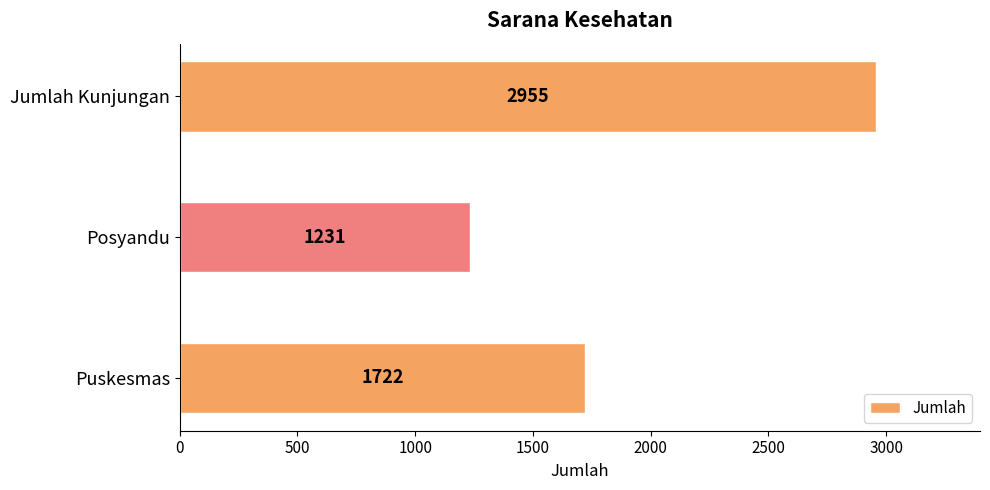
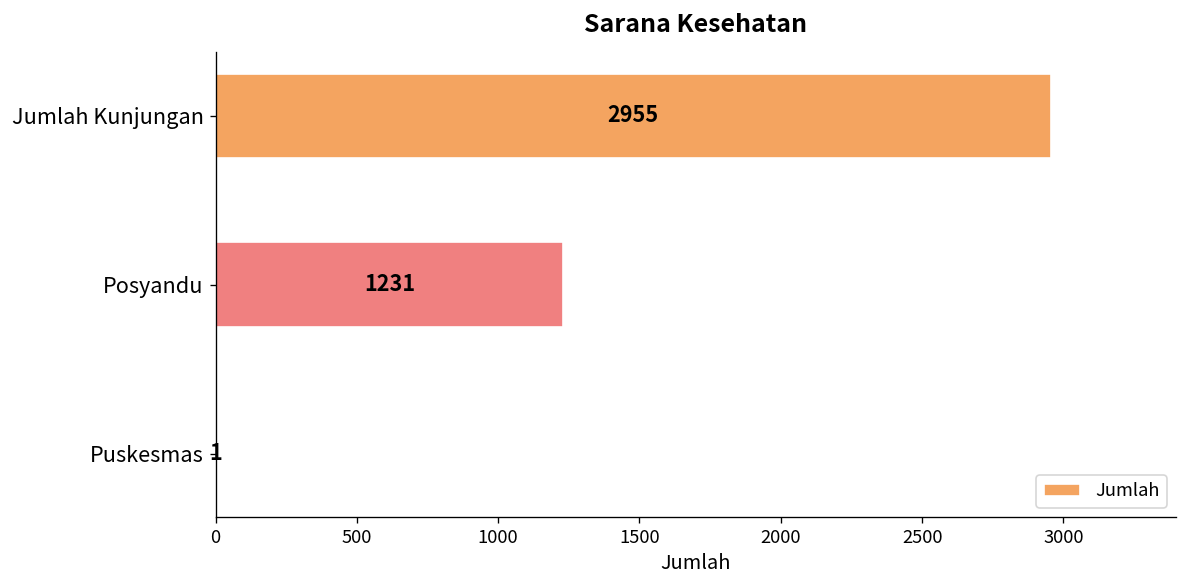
Puskesmas: 1722 -> 1
